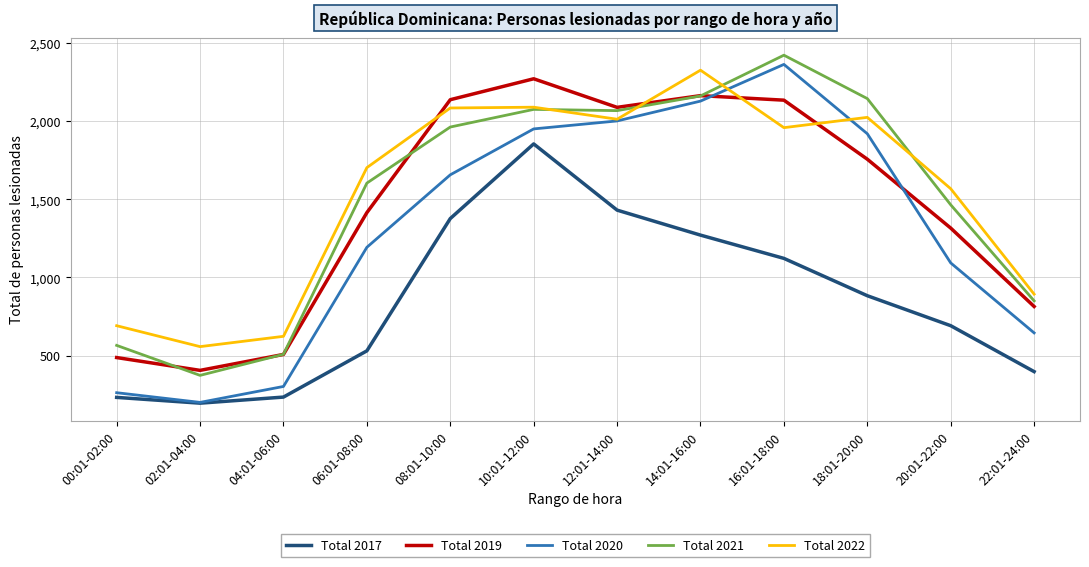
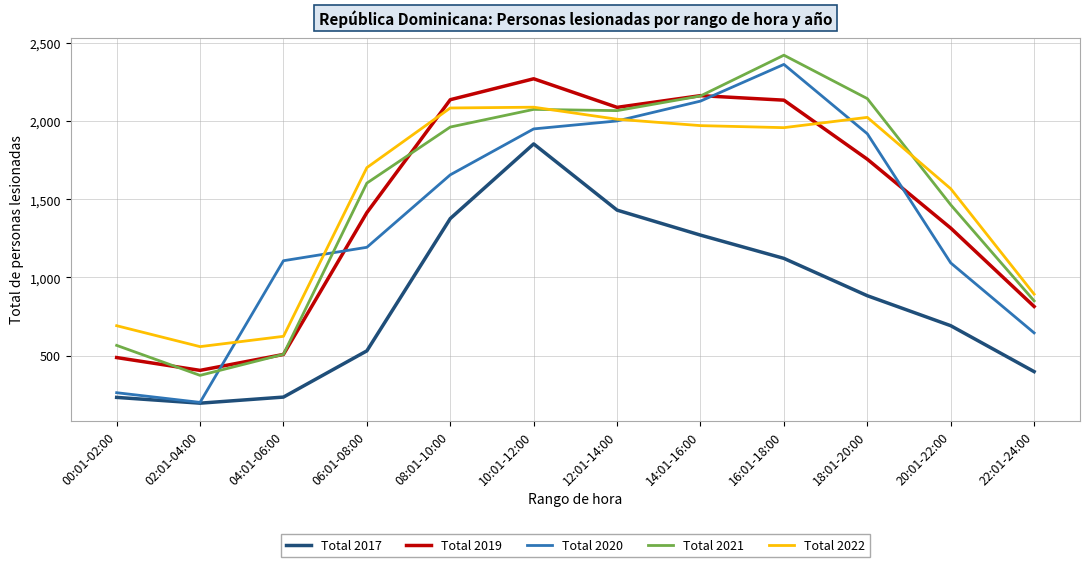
Total 2020, 04:01-06:00: 300 -> 1,110
Total 2022, 14:01-16:00: 2,330 -> 1,970
